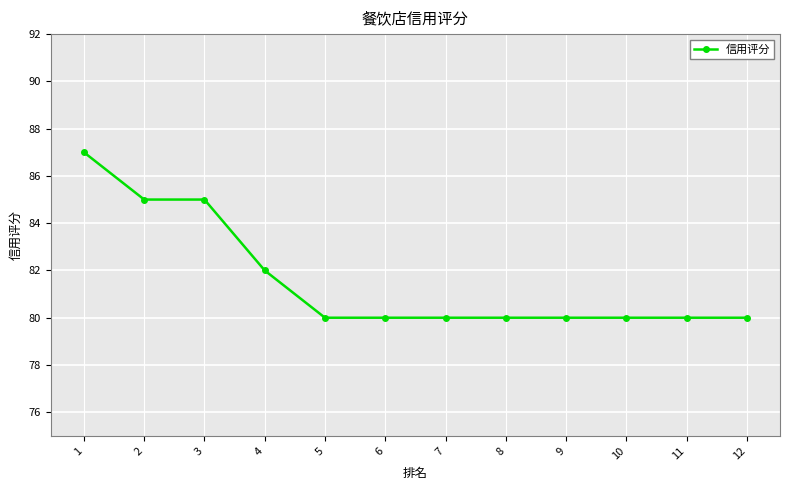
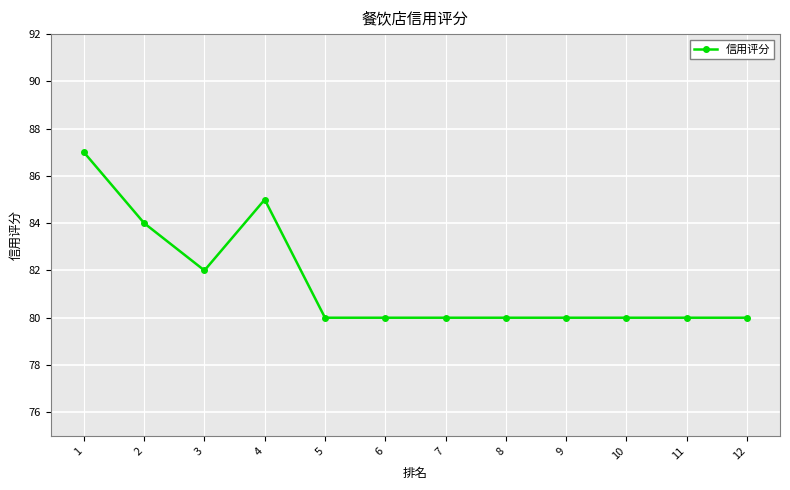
2: 85 -> 84
3: 85 -> 82
4: 82 -> 85
